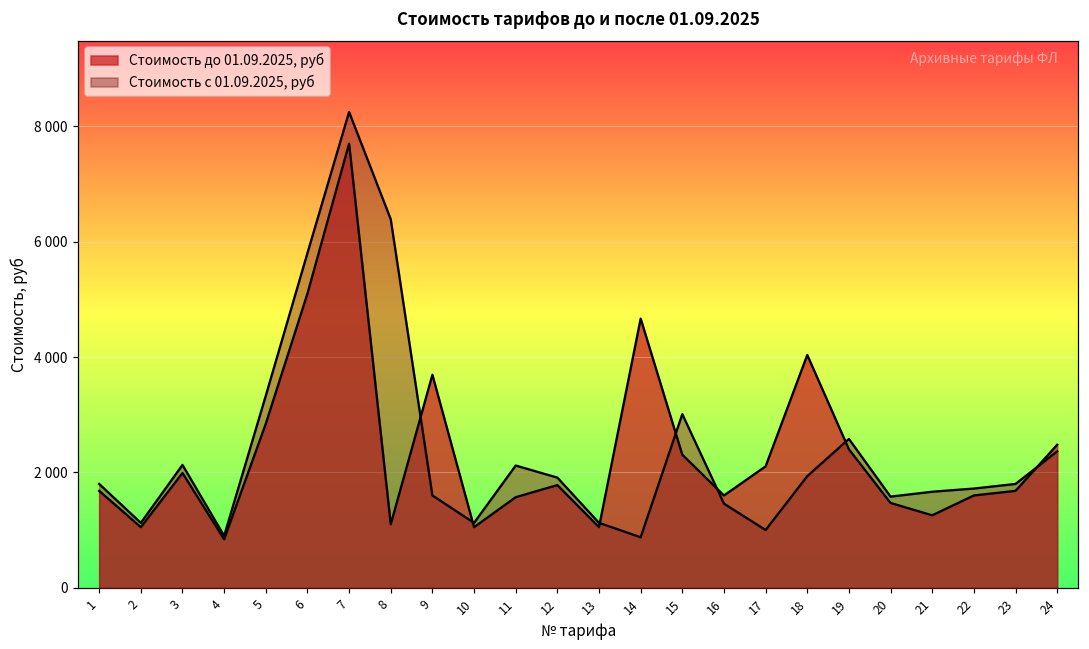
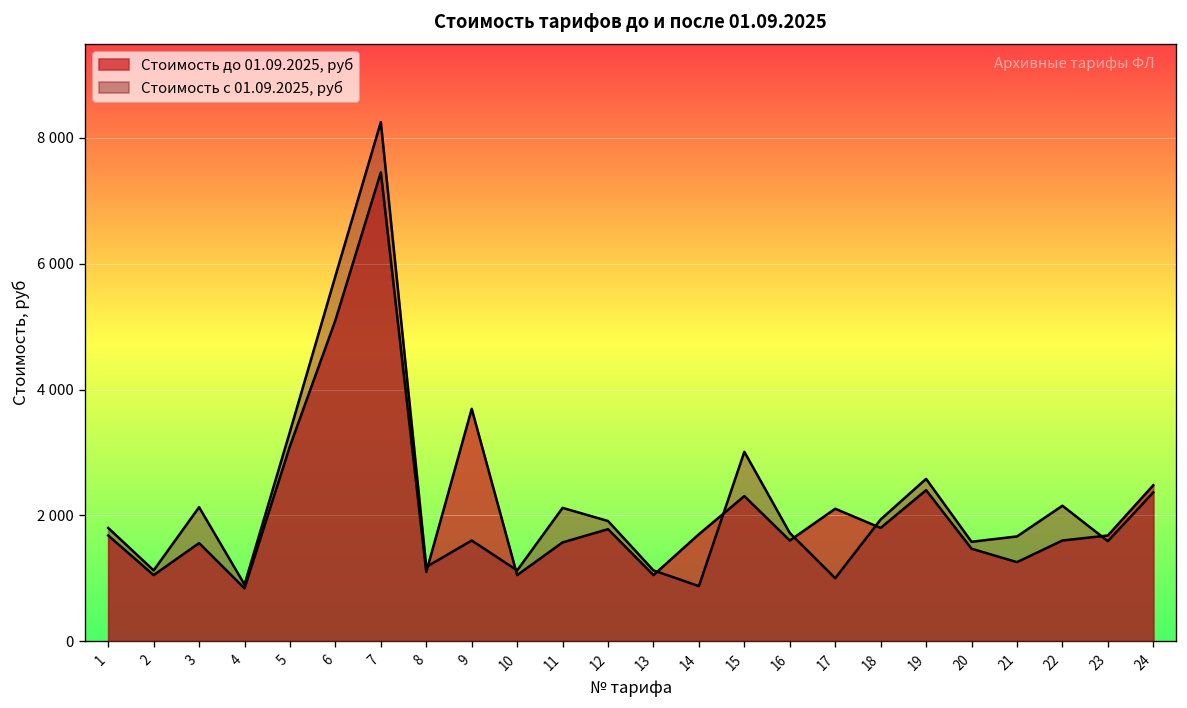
Стоимость до 01.09.2025, руб, 3: 2000 -> 1600
Стоимость до 01.09.2025, руб, 5: 2800 -> 3100
Стоимость до 01.09.2025, руб, 7: 7700 -> 7500
Стоимость с 01.09.2025, руб, 8: 6400 -> 1200
Стоимость до 01.09.2025, руб, 14: 4700 -> 1700
Стоимость с 01.09.2025, руб, 16: 1500 -> 1700
Стоимость до 01.09.2025, руб, 18: 4000 -> 1800
Стоимость с 01.09.2025, руб, 22: 1700 -> 2200
Стоимость с 01.09.2025, руб, 23: 1800 -> 1600
